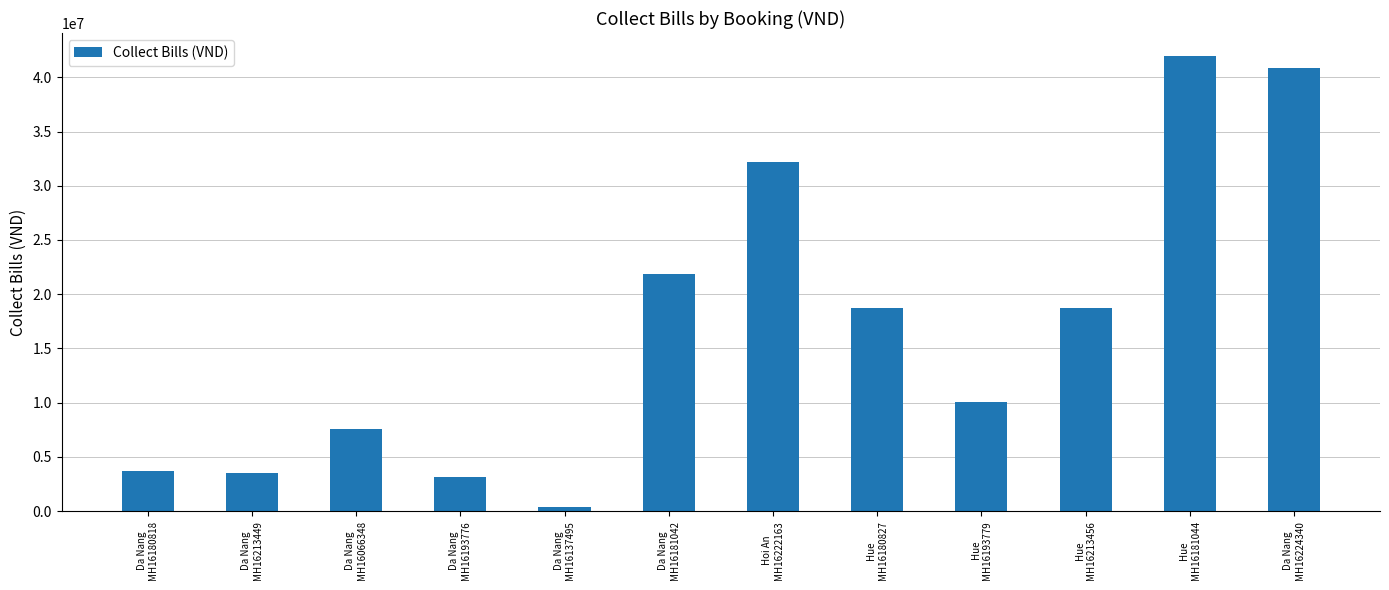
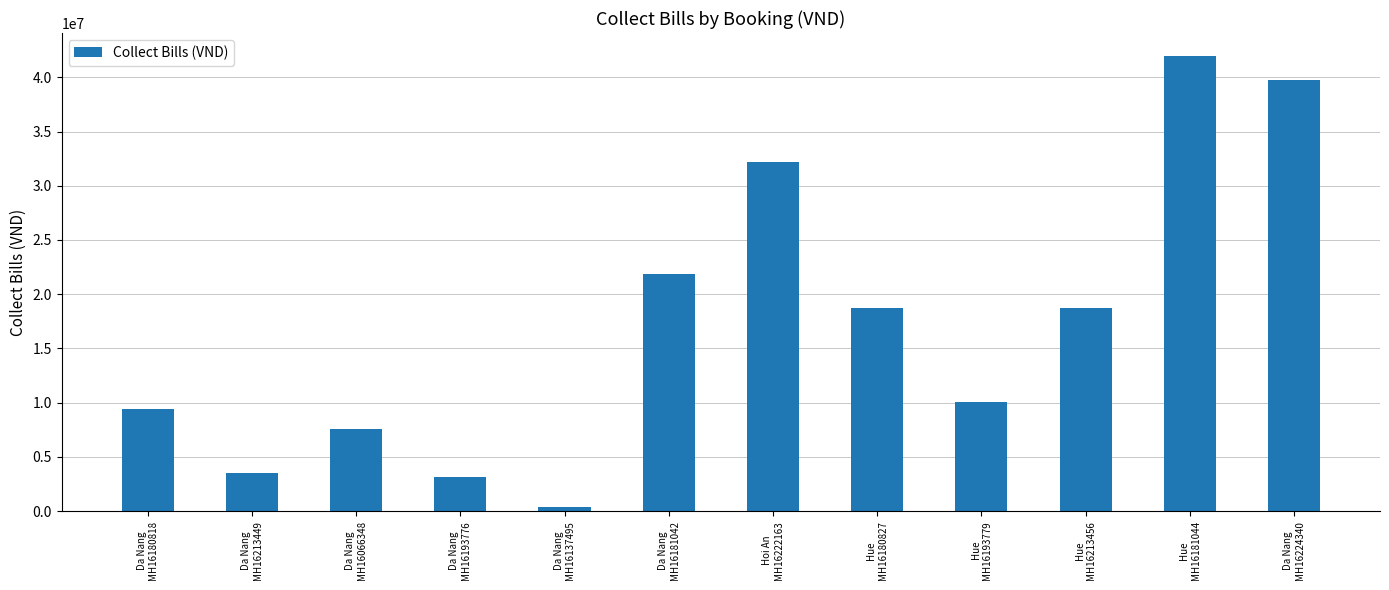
Da Nang MH16180818: 3700000 -> 9400000
Da Nang MH16224340: 40900000 -> 39700000
